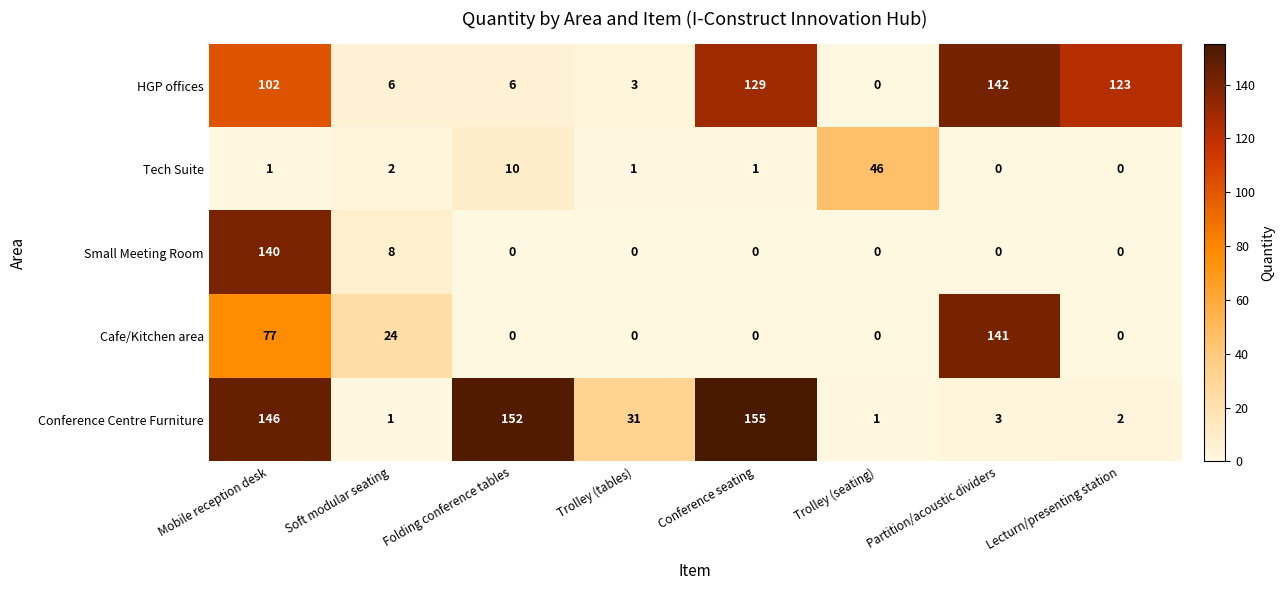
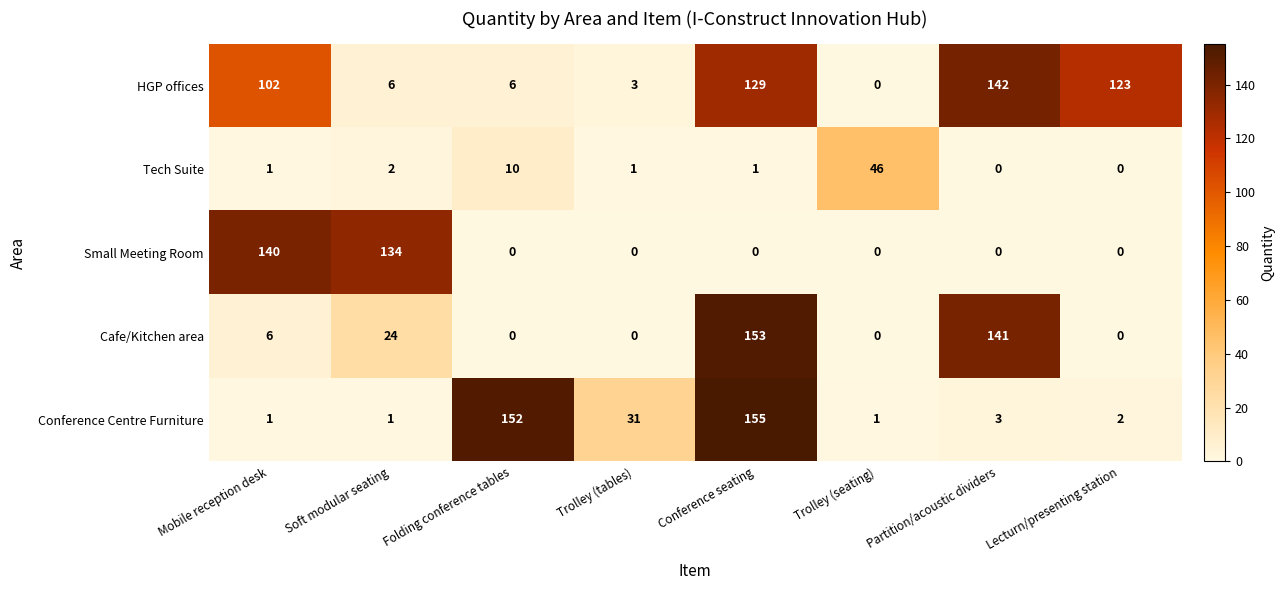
Small Meeting Room, Soft modular seating: 8 -> 134
Cafe/Kitchen area, Mobile reception desk: 77 -> 6
Cafe/Kitchen area, Conference seating: 0 -> 153
Conference Centre Furniture, Mobile reception desk: 146 -> 1
